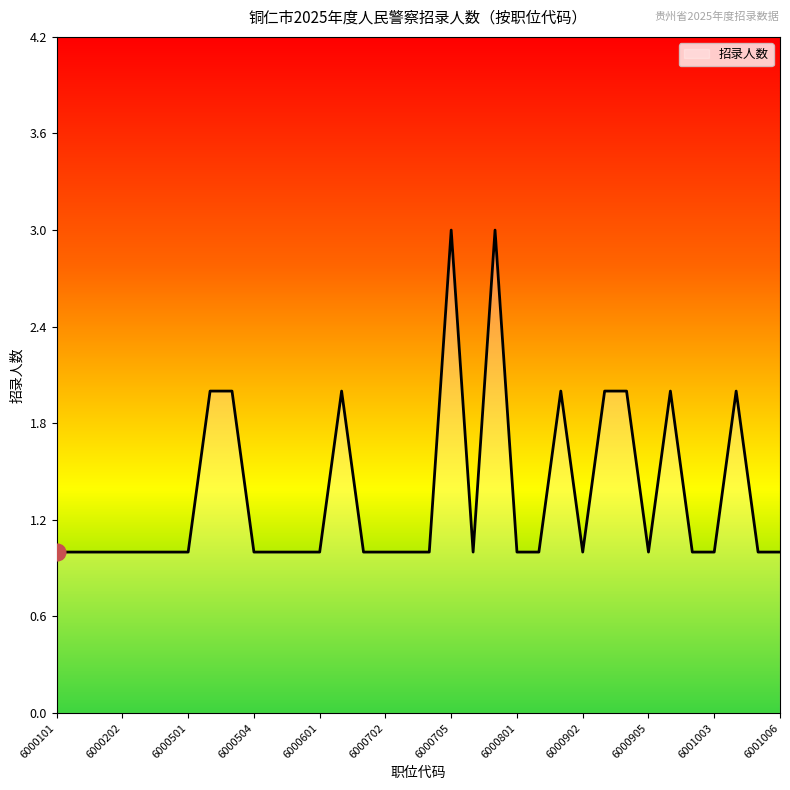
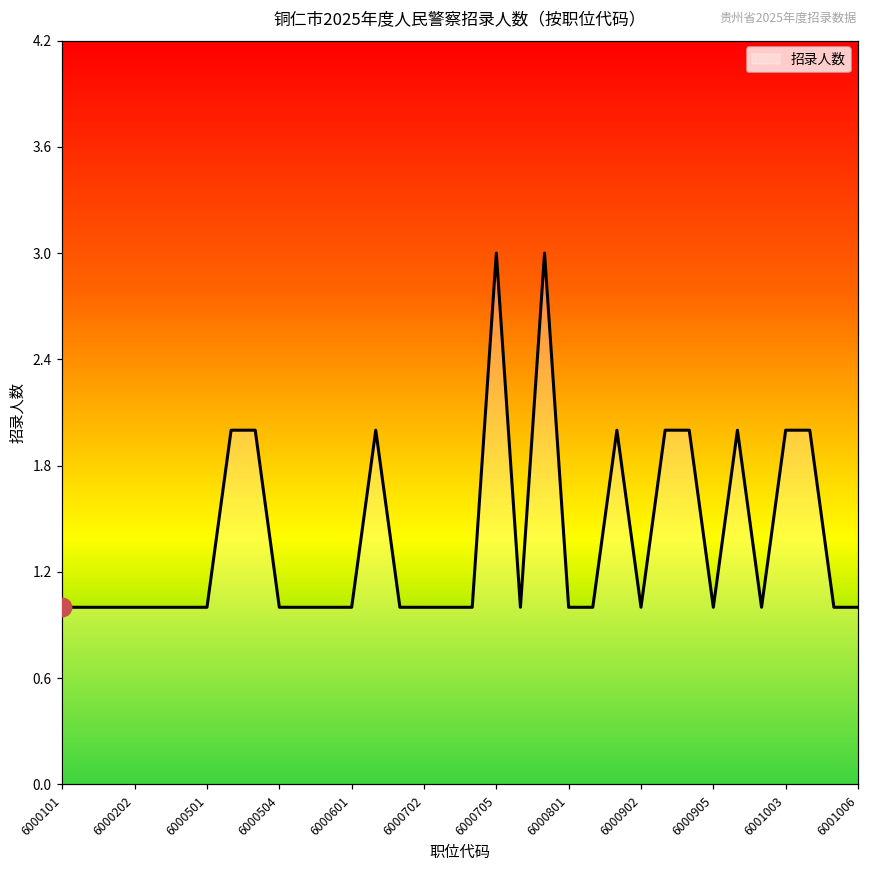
招录人数, 6001003: 1 -> 2
